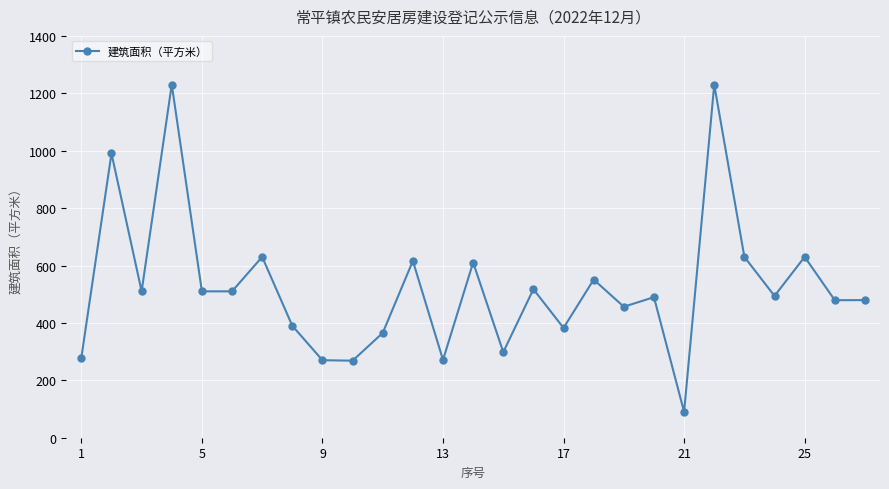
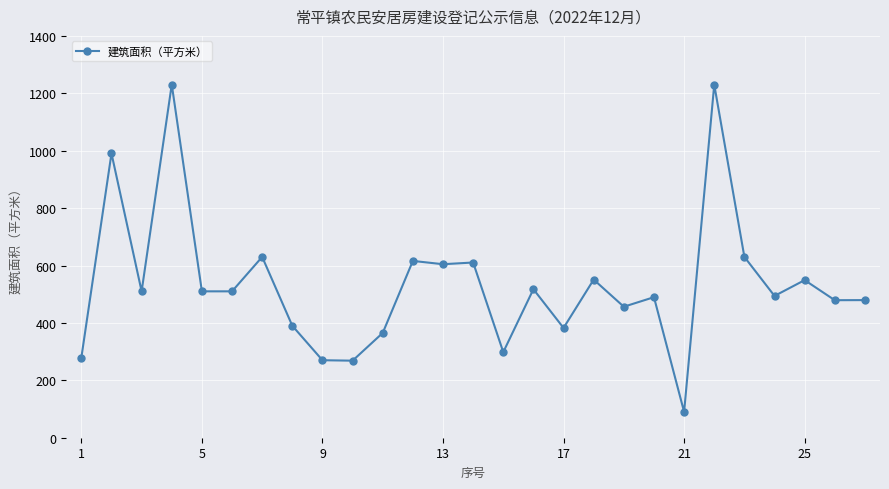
13: 270 -> 600
25: 630 -> 550
